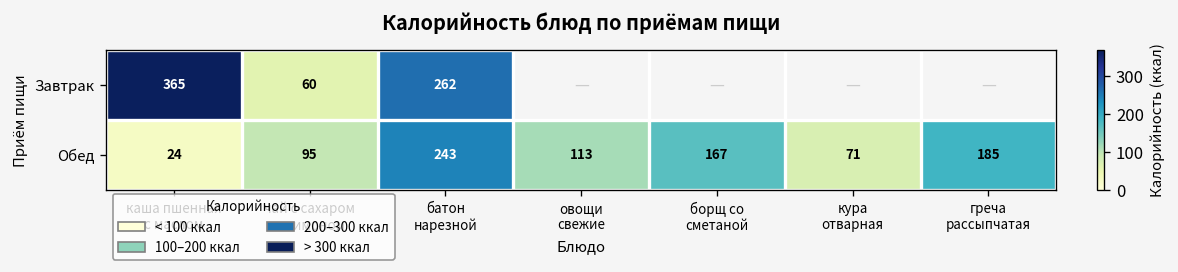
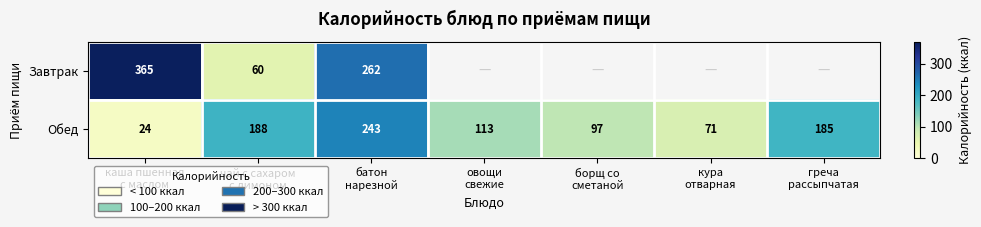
Обед, чай с сахаром с лимоном: 95 -> 188
Обед, борщ со сметаной: 167 -> 97
